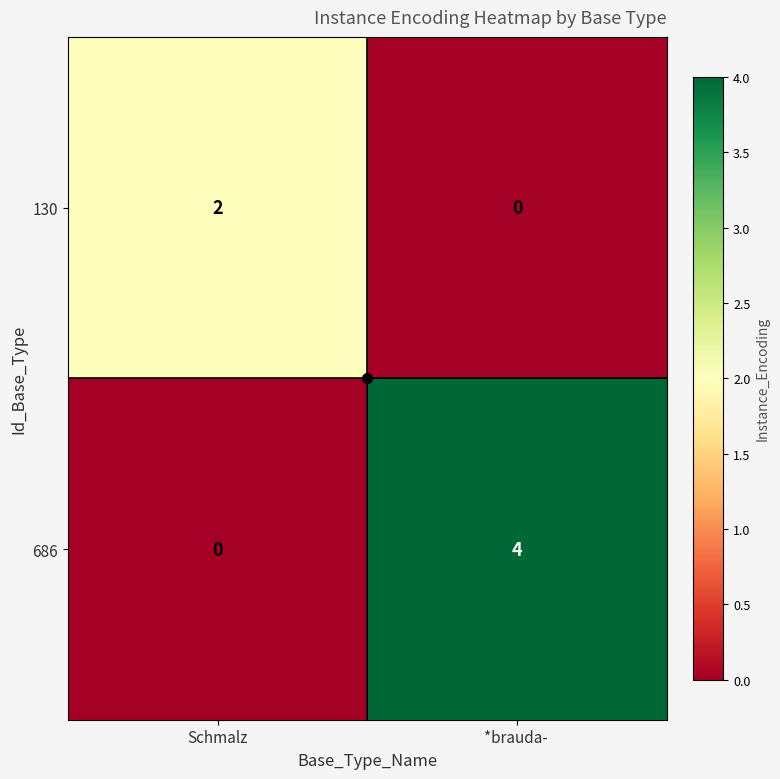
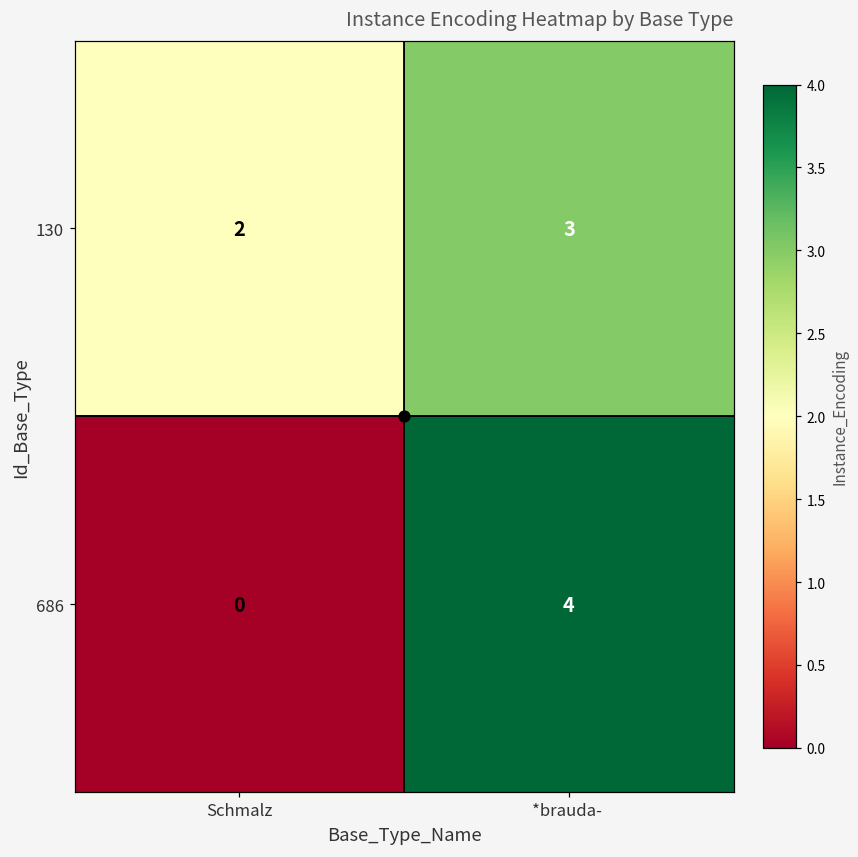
130, *brauda-: 0 -> 3
